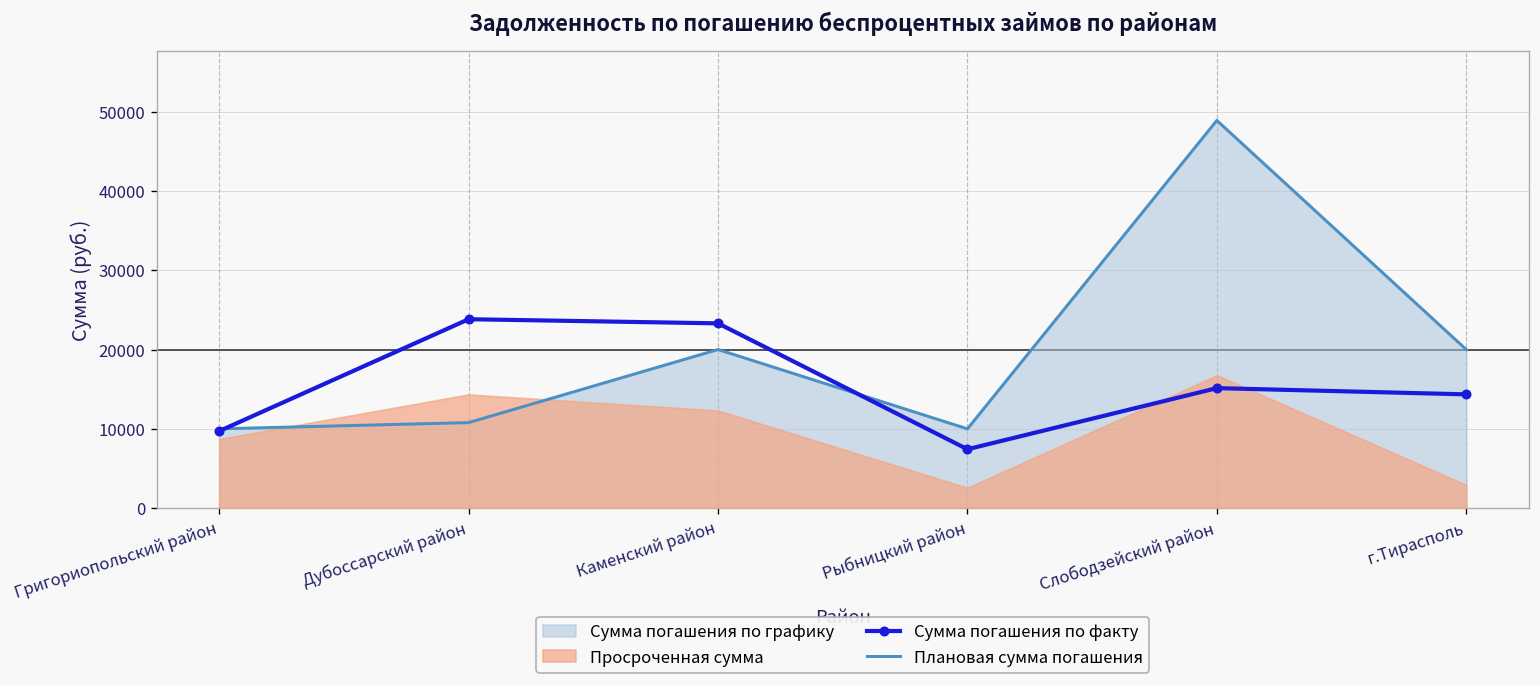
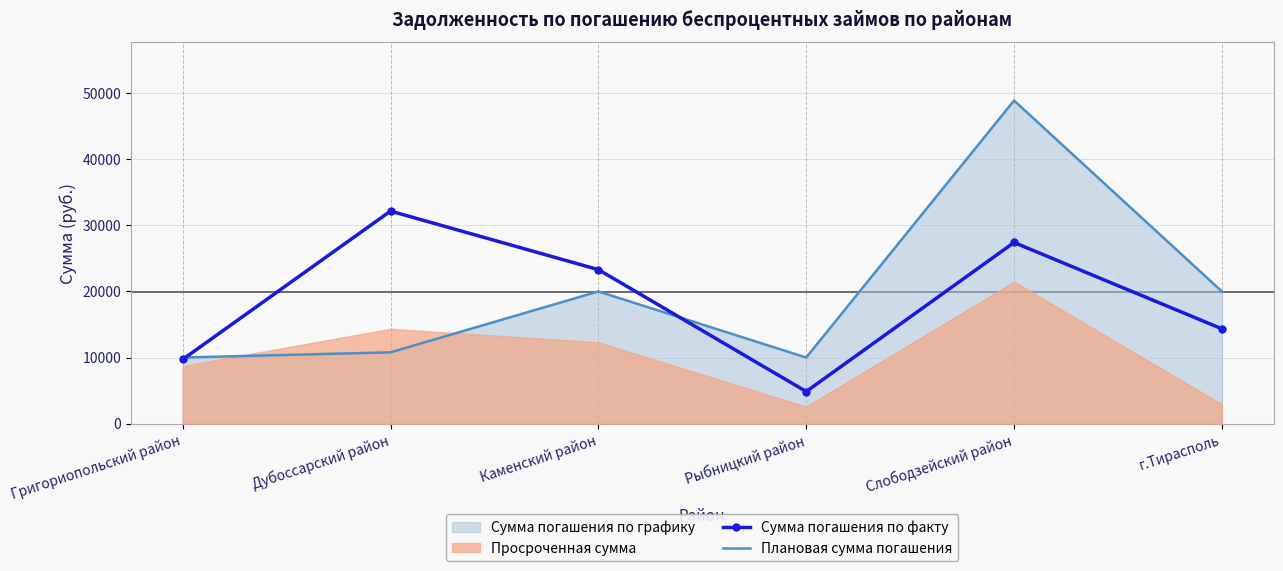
Сумма погашения по факту, Дубоссарский район: 24000 -> 32000
Сумма погашения по факту, Рыбницкий район: 7000 -> 5000
Сумма погашения по факту, Слободзейский район: 15000 -> 27000
Просроченная сумма, Слободзейский район: 17000 -> 21000
